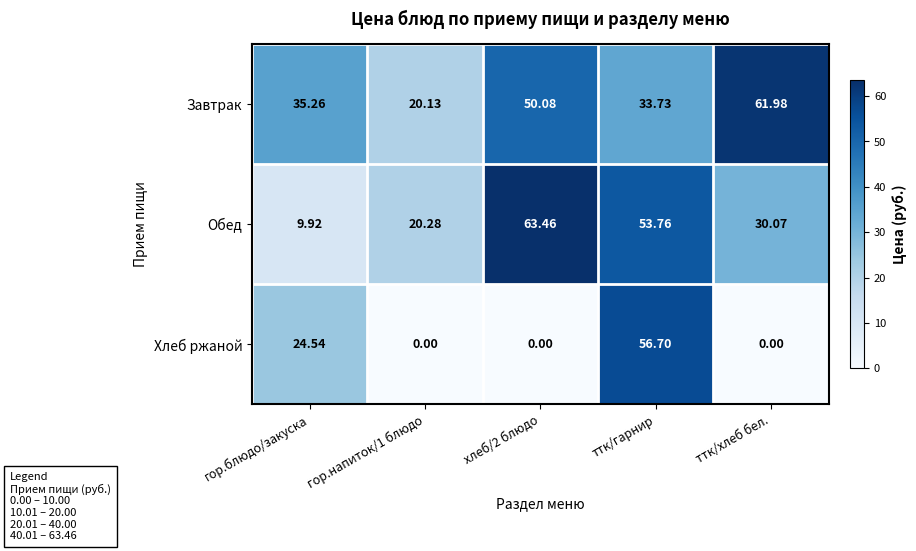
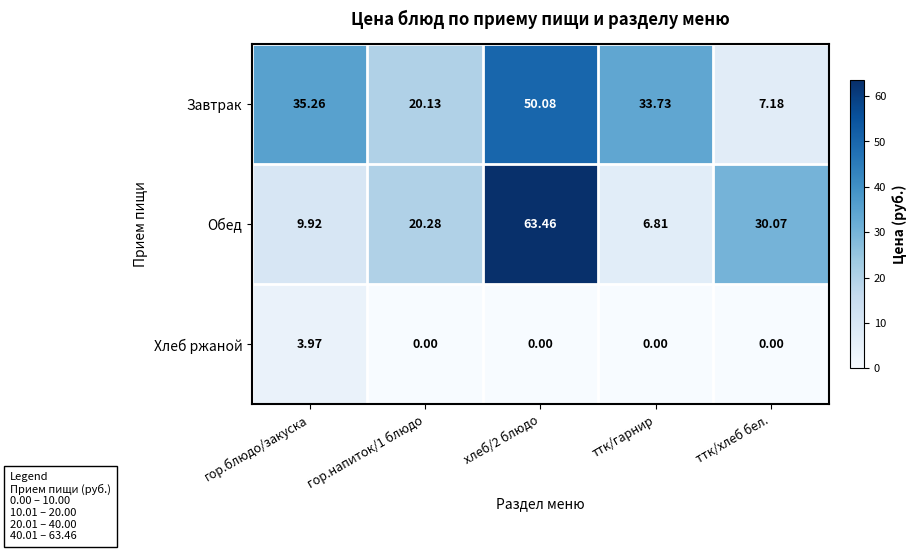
Завтрак, ттк/хлеб бел.: 61.98 -> 7.18
Обед, ттк/гарнир: 53.76 -> 6.81
Хлеб ржаной, гор.блюдо/закуска: 24.54 -> 3.97
Хлеб ржаной, ттк/гарнир: 56.70 -> 0.00
